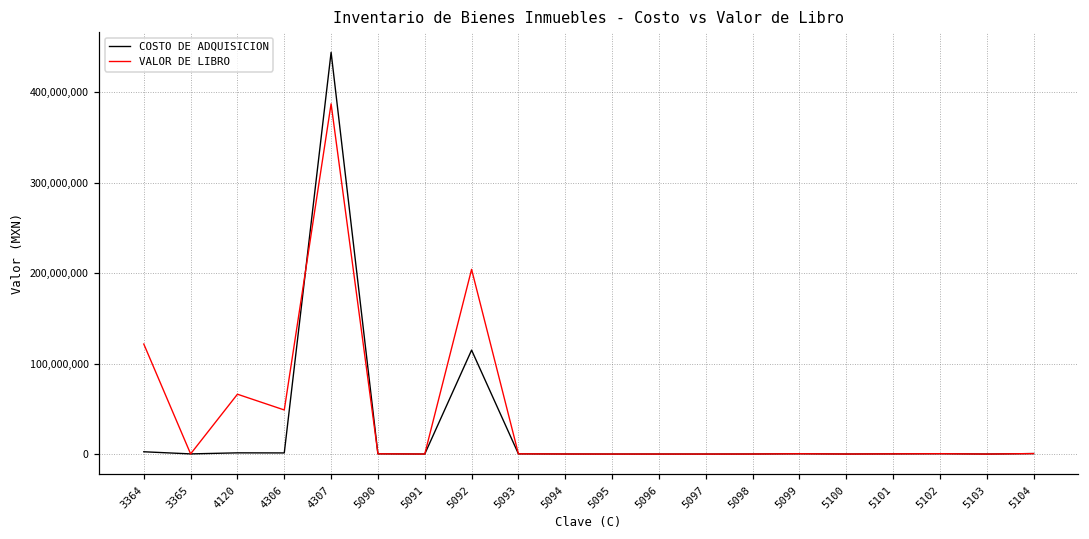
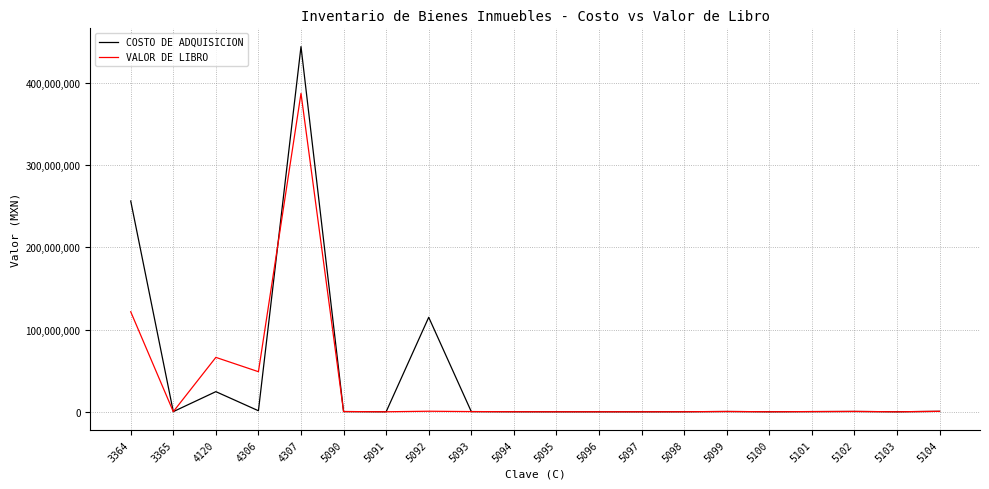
COSTO DE ADQUISICION, 3364: 0 -> 260,000,000
COSTO DE ADQUISICION, 4120: 0 -> 20,000,000
VALOR DE LIBRO, 5092: 200,000,000 -> 0
